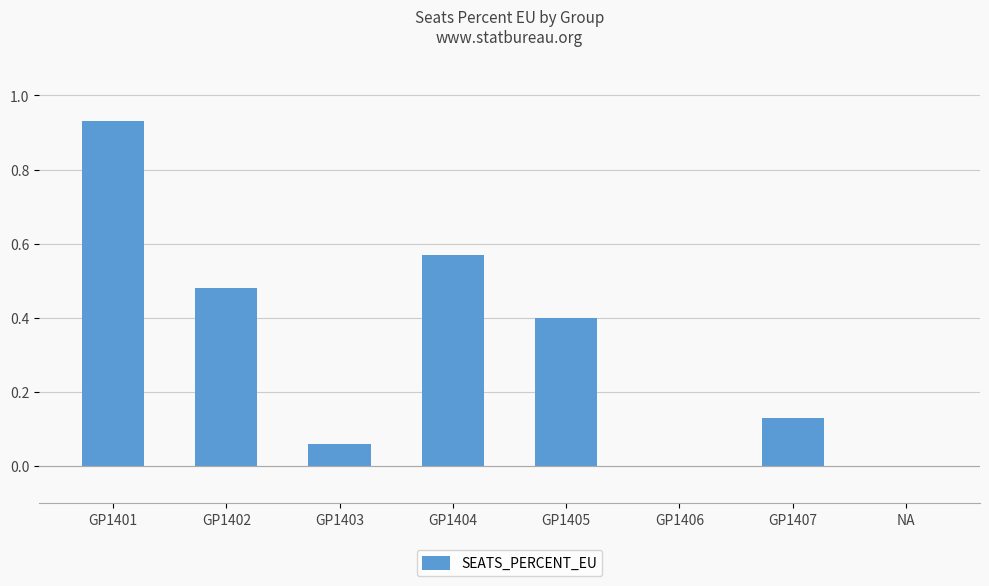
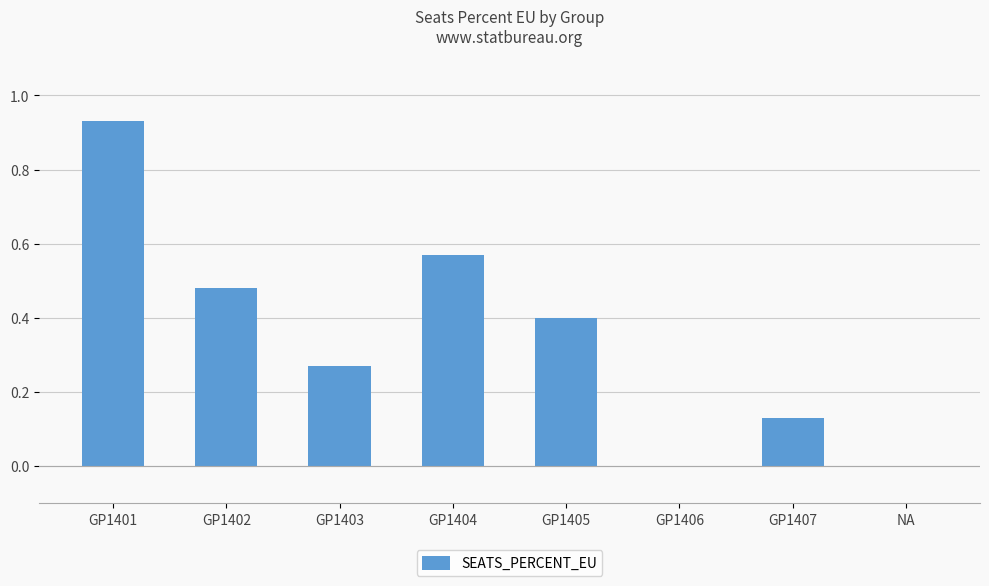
GP1403: 0.06 -> 0.27
